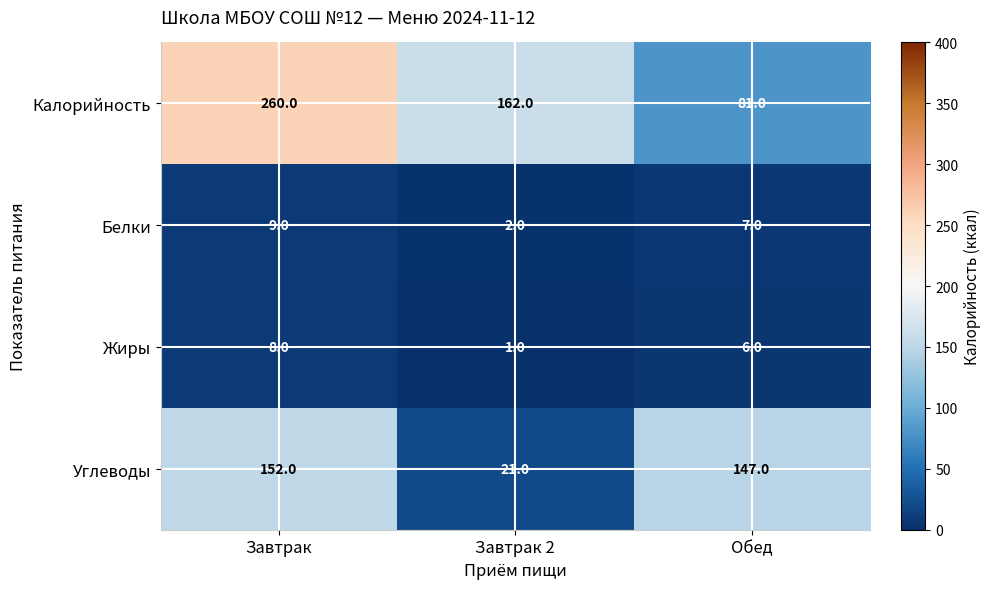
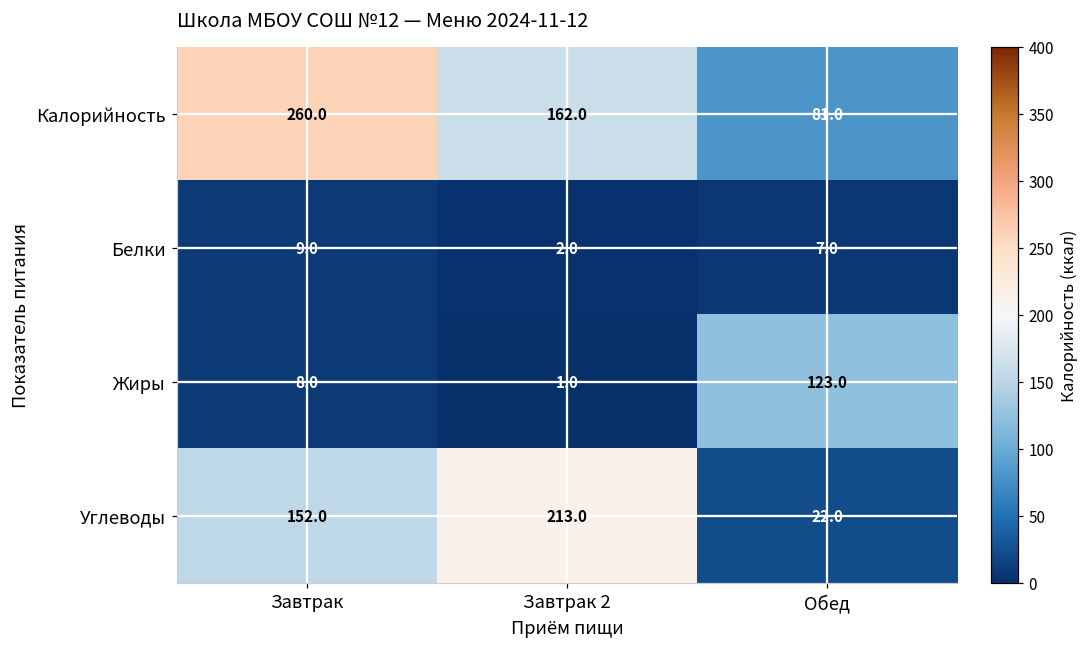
Жиры, Обед: 6.0 -> 123.0
Углеводы, Завтрак 2: 21.0 -> 213.0
Углеводы, Обед: 147.0 -> 22.0
